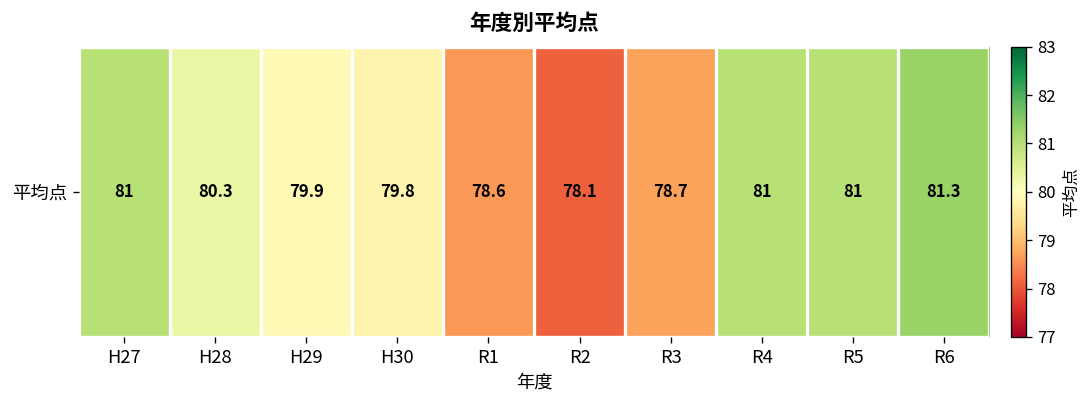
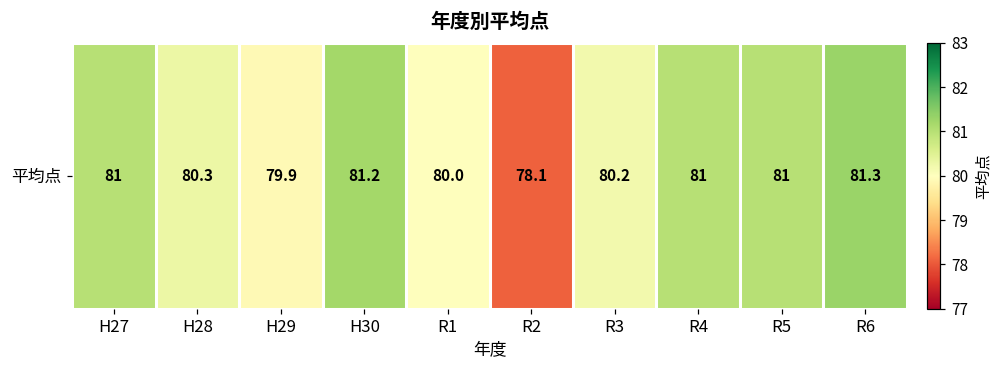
平均点, H30: 79.8 -> 81.2
平均点, R1: 78.6 -> 80.0
平均点, R3: 78.7 -> 80.2
